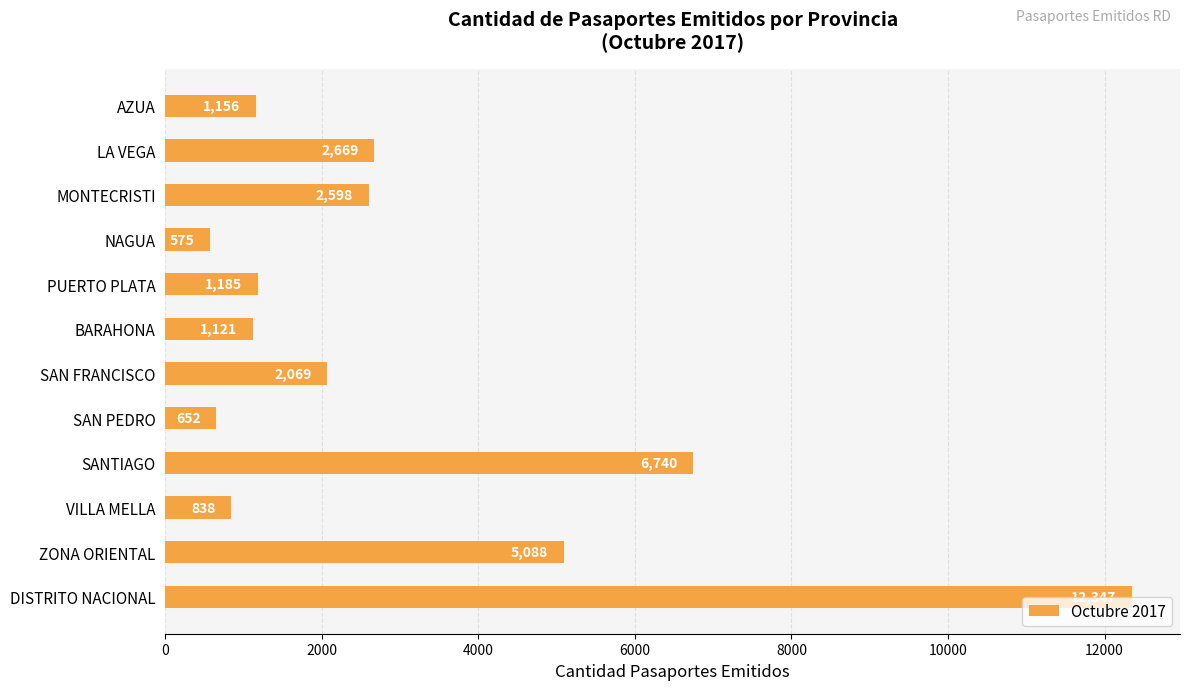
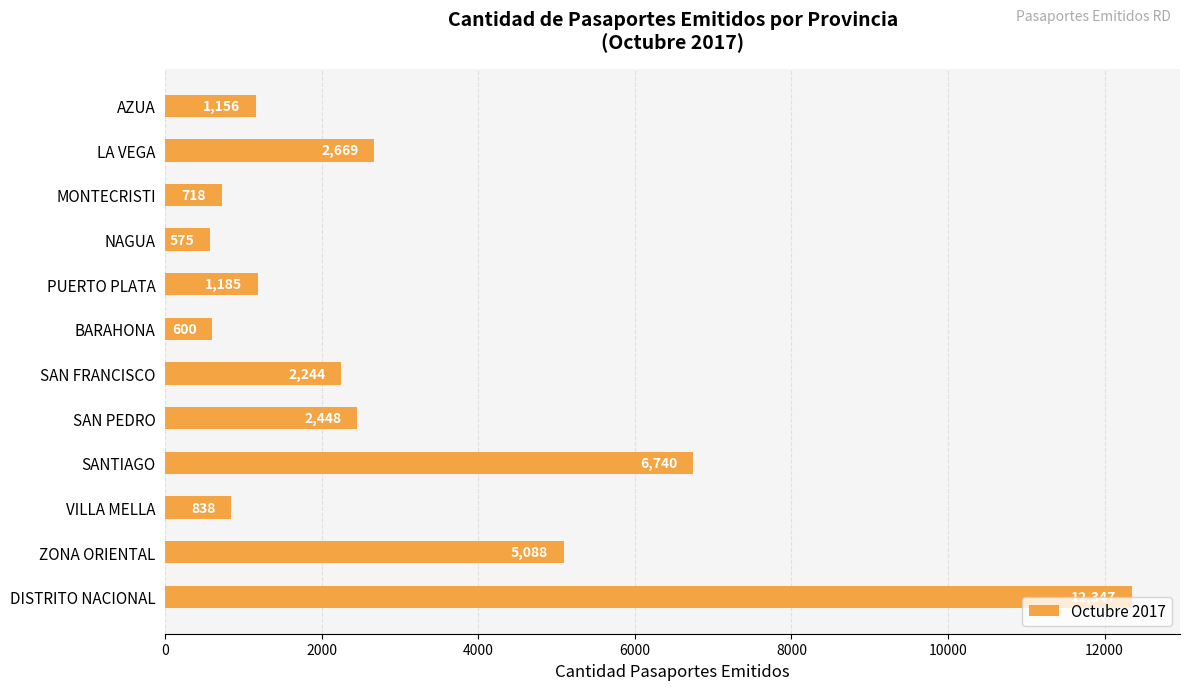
MONTECRISTI: 2,598 -> 718
BARAHONA: 1,121 -> 600
SAN FRANCISCO: 2,069 -> 2,244
SAN PEDRO: 652 -> 2,448
